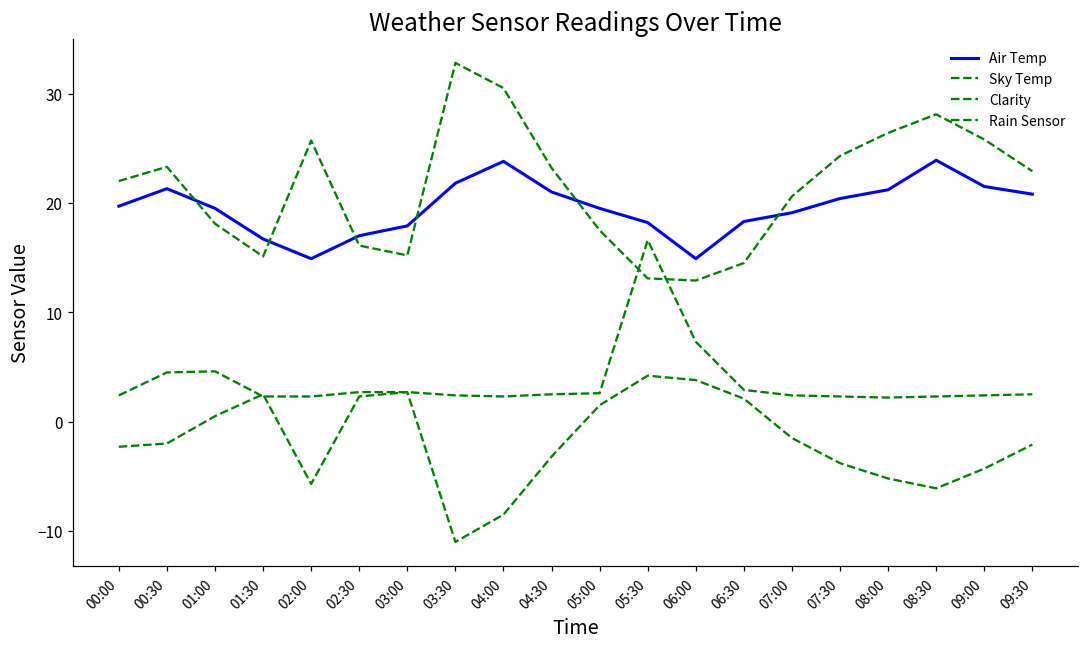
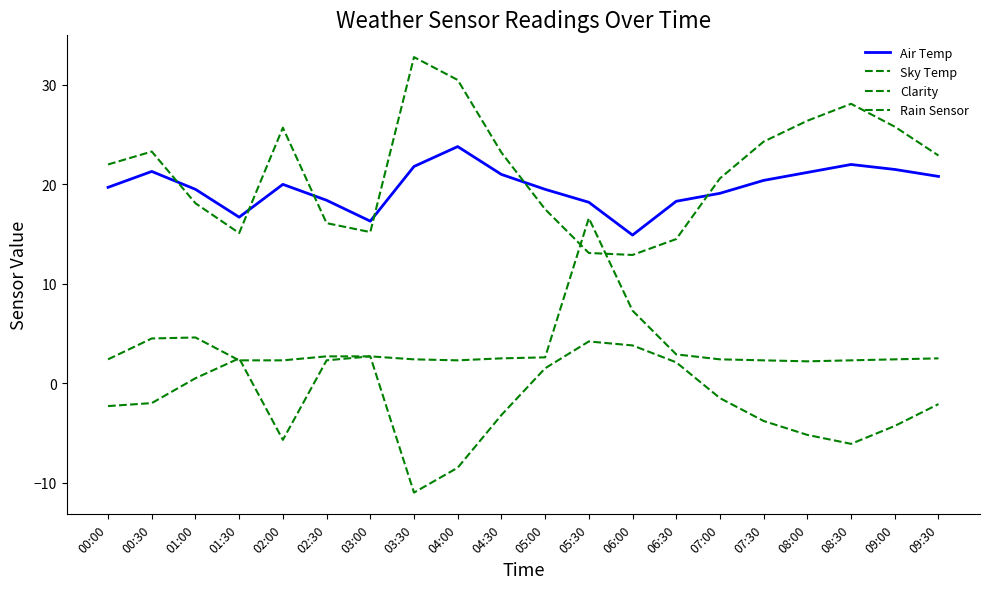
Air Temp, 02:00: 15 -> 20
Air Temp, 02:30: 17 -> 18
Air Temp, 03:00: 18 -> 16
Air Temp, 08:30: 24 -> 22
